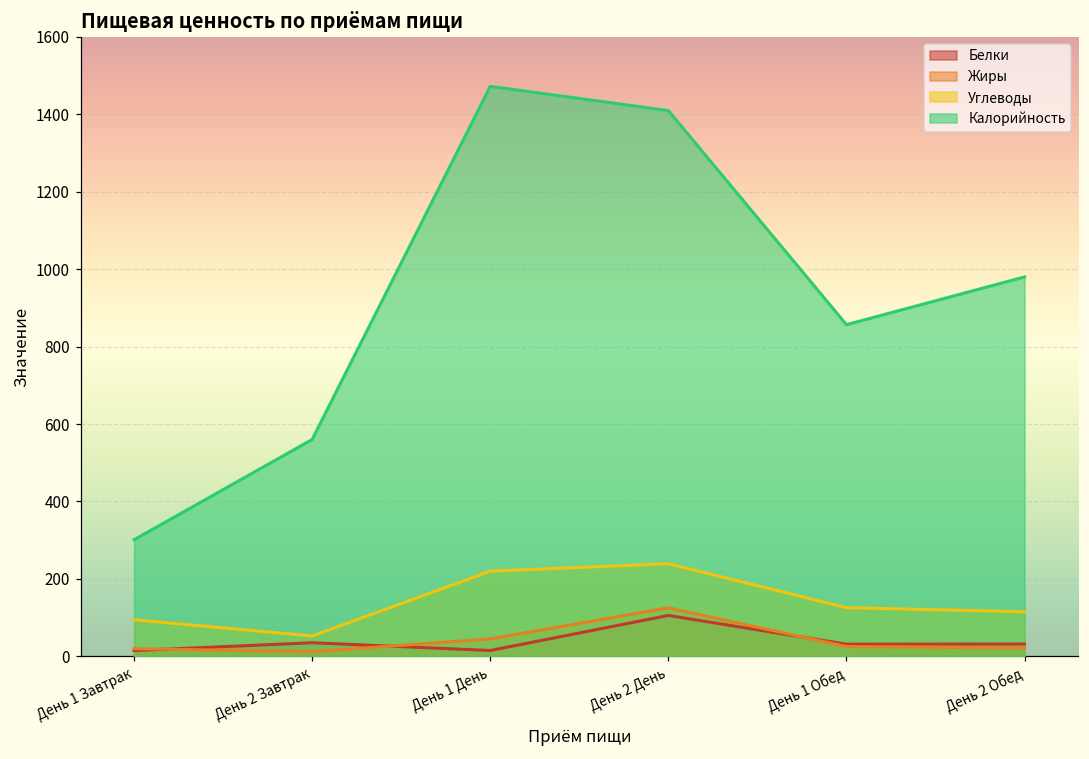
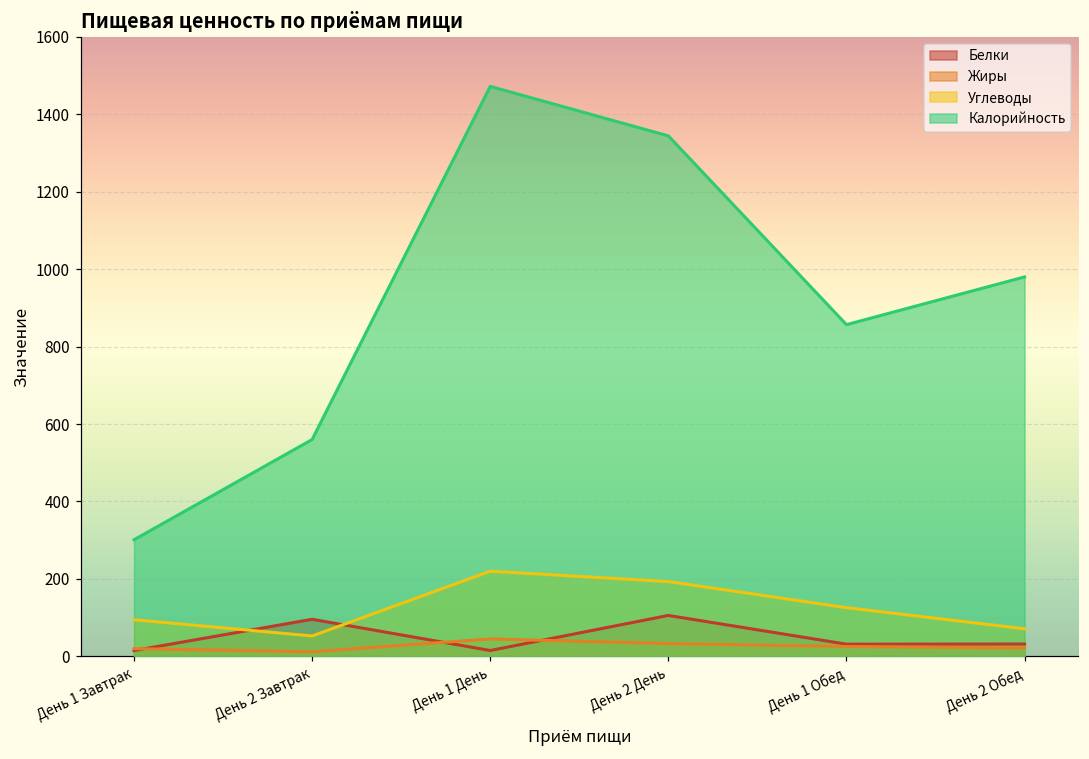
Белки, День 2 Завтрак: 30 -> 100
Жиры, День 2 День: 130 -> 30
Углеводы, День 2 День: 240 -> 190
Калорийность, День 2 День: 1410 -> 1340
Углеводы, День 2 Обед: 110 -> 70
